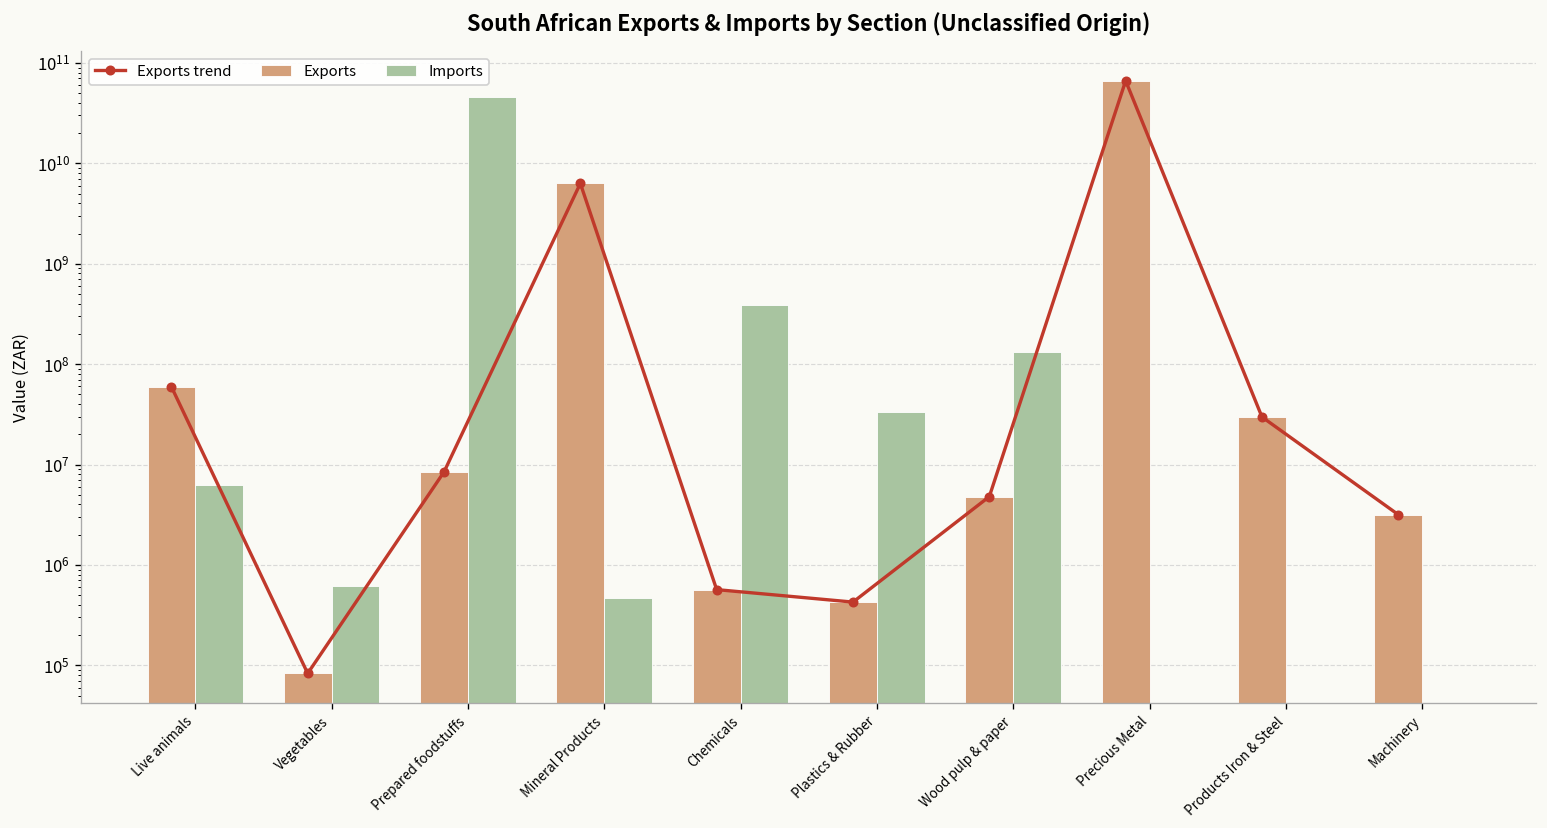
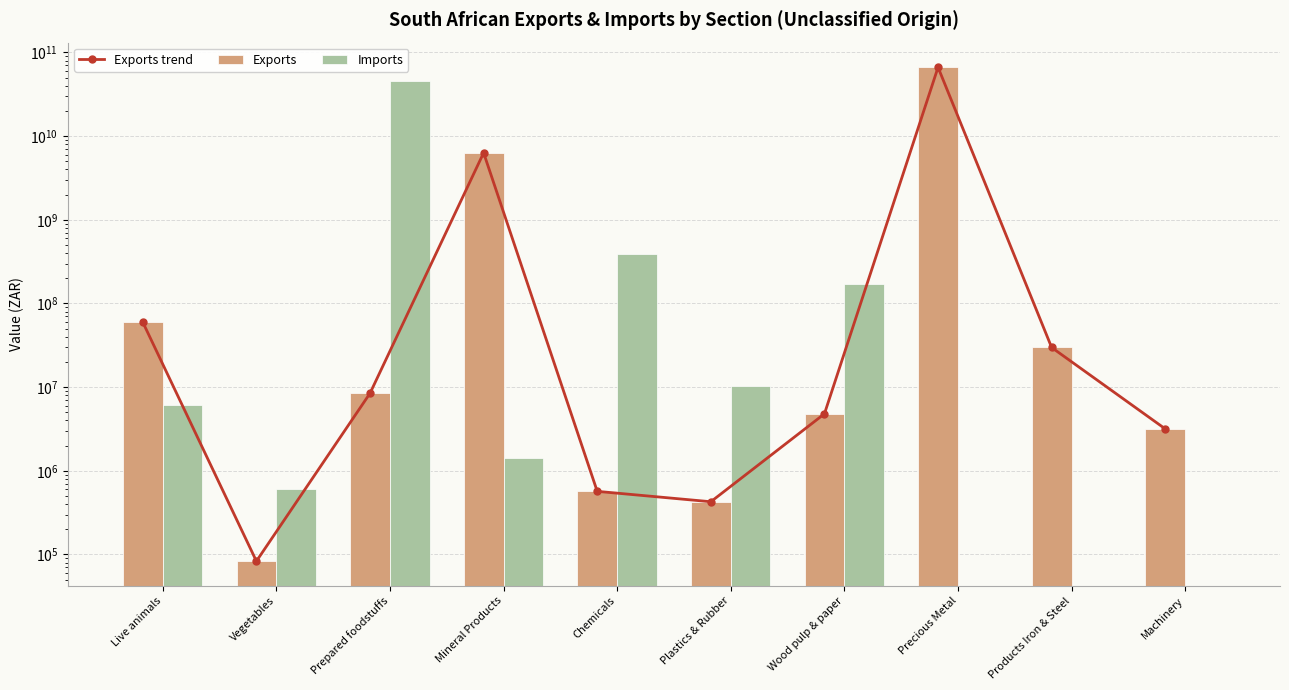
Imports, Mineral Products: 500000 -> 1400000
Imports, Plastics & Rubber: 33000000 -> 10000000
Imports, Wood pulp & paper: 130000000 -> 170000000
